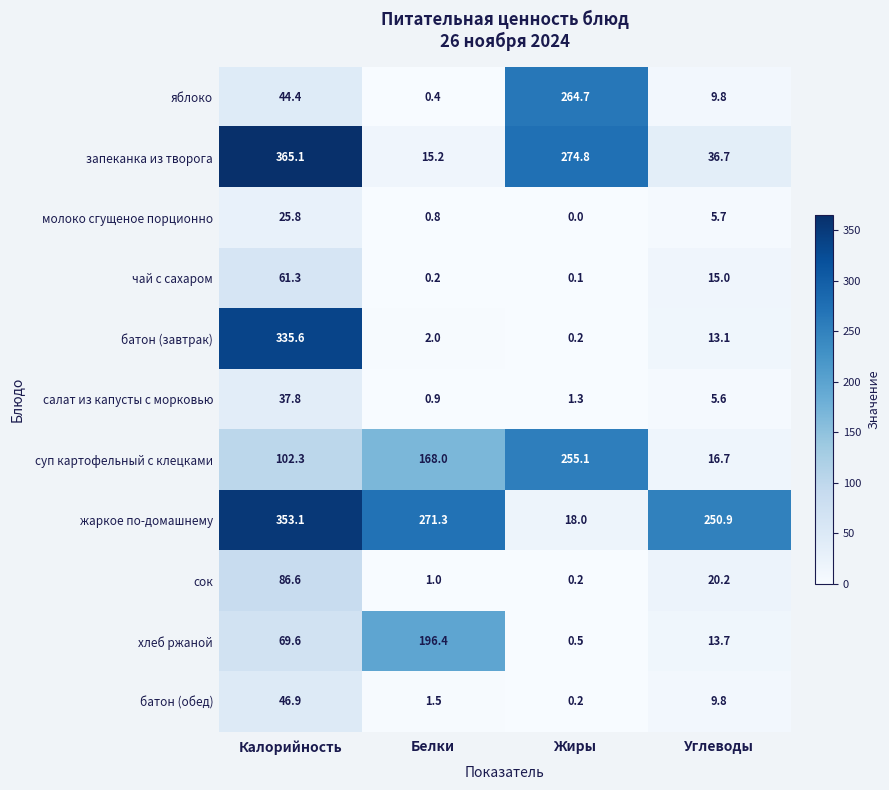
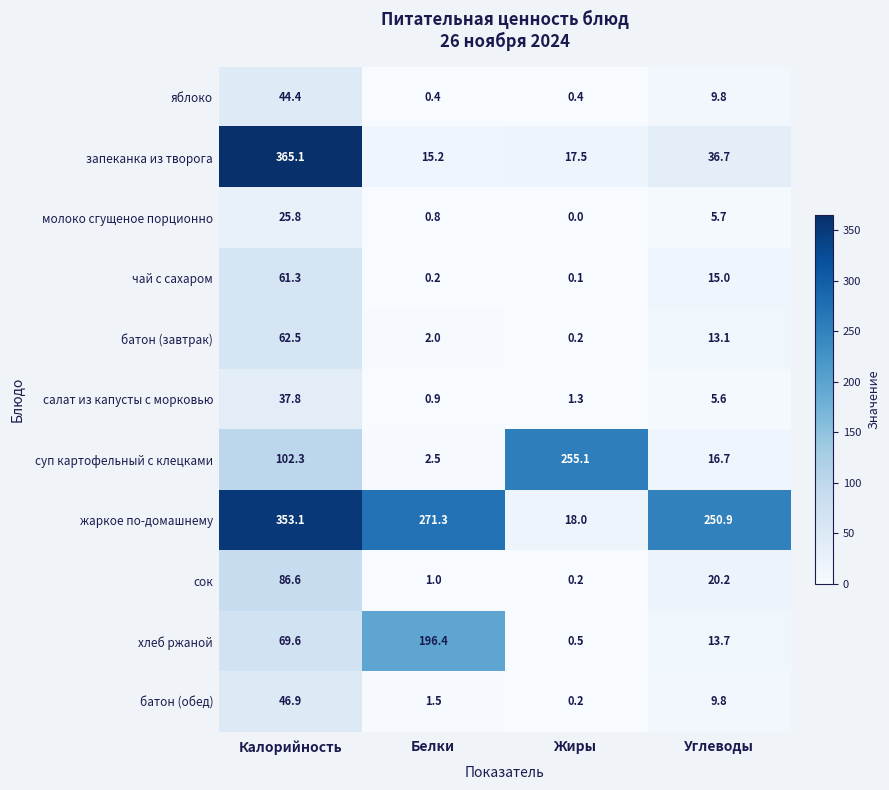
яблоко, Жиры: 264.7 -> 0.4
запеканка из творога, Жиры: 274.8 -> 17.5
батон (завтрак), Калорийность: 335.6 -> 62.5
суп картофельный с клецками, Белки: 168.0 -> 2.5
